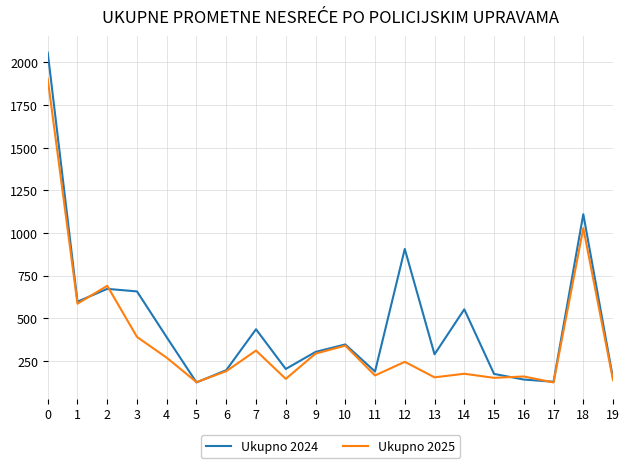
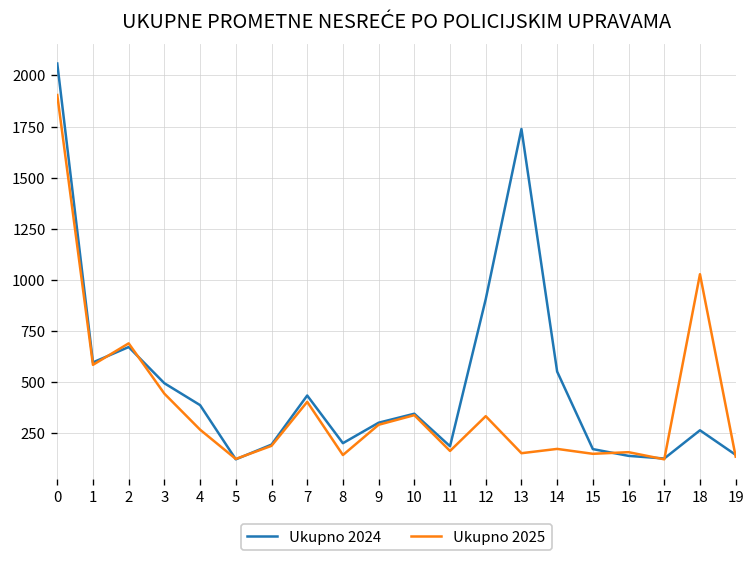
Ukupno 2024, 3: 660 -> 500
Ukupno 2025, 3: 390 -> 440
Ukupno 2025, 7: 310 -> 400
Ukupno 2025, 12: 240 -> 330
Ukupno 2024, 13: 290 -> 1740
Ukupno 2024, 18: 1110 -> 270
